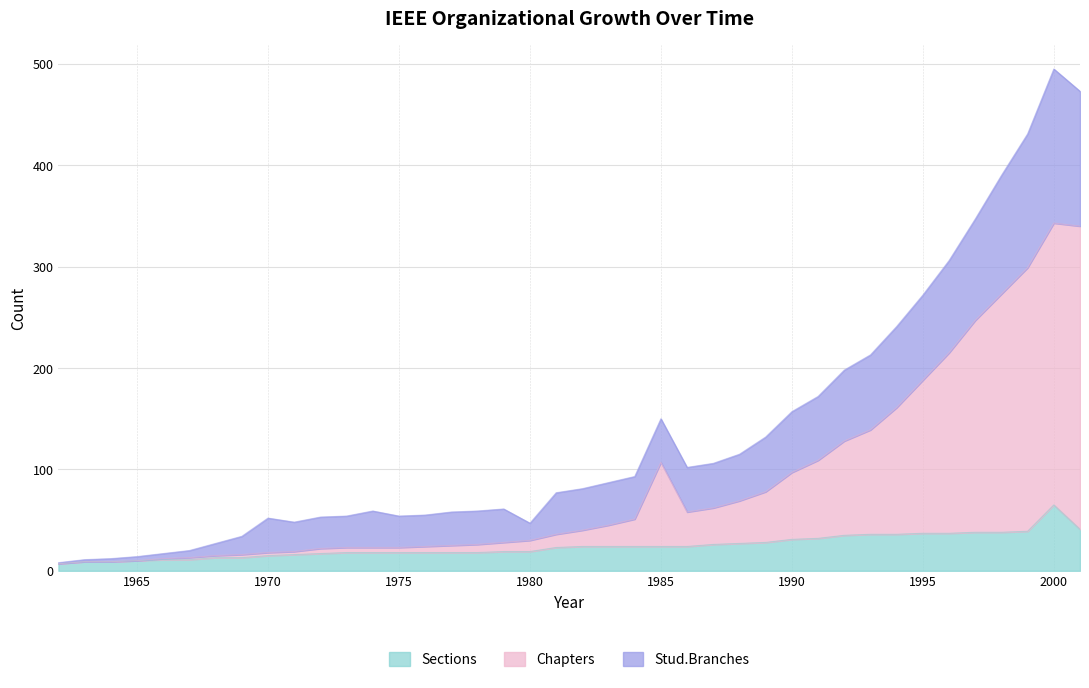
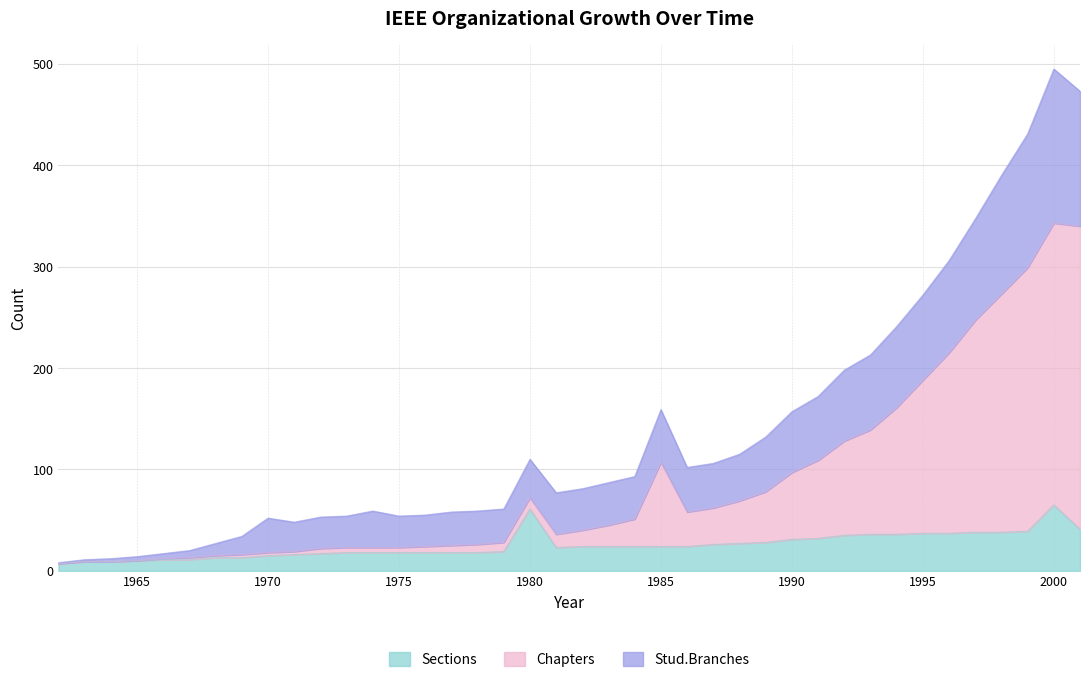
Sections, 1980: 19 -> 61
Stud.Branches, 1980: 17 -> 38
Stud.Branches, 1985: 43 -> 52
